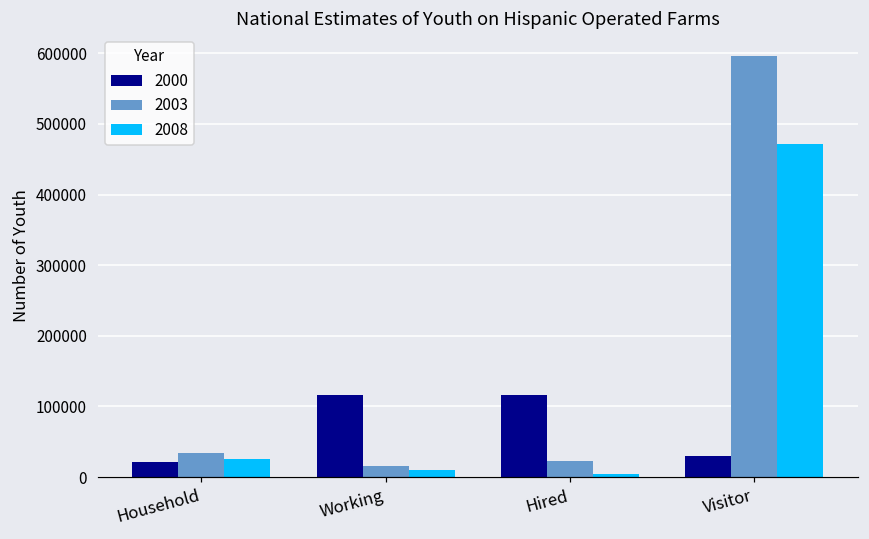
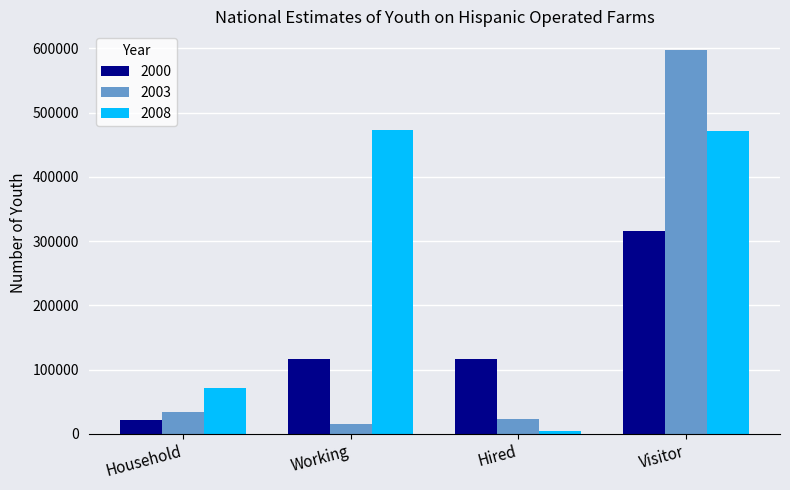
2008, Household: 30000 -> 70000
2008, Working: 10000 -> 470000
2000, Visitor: 30000 -> 320000
